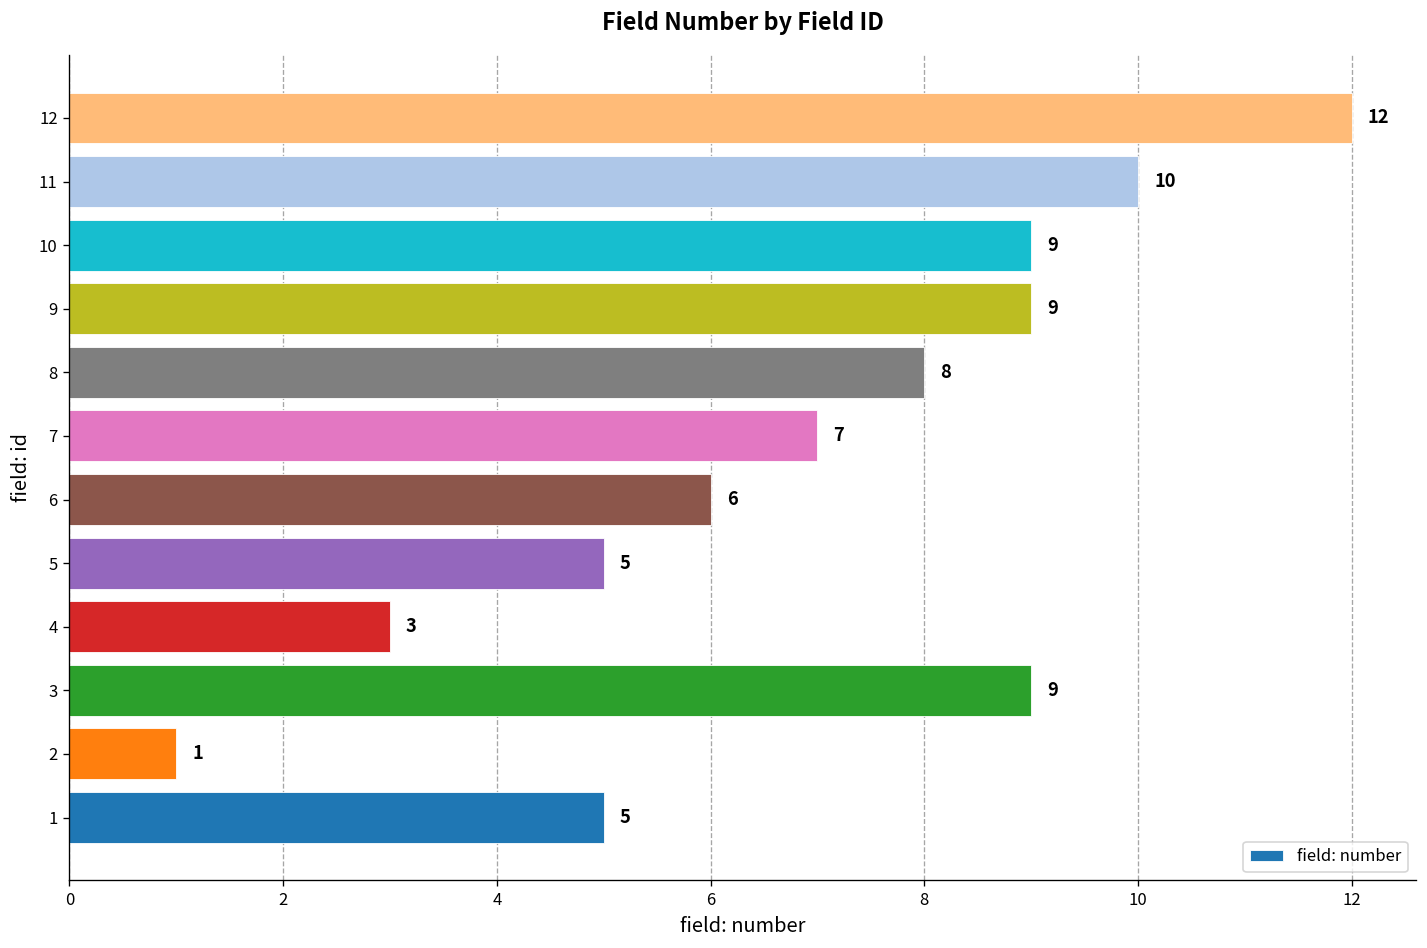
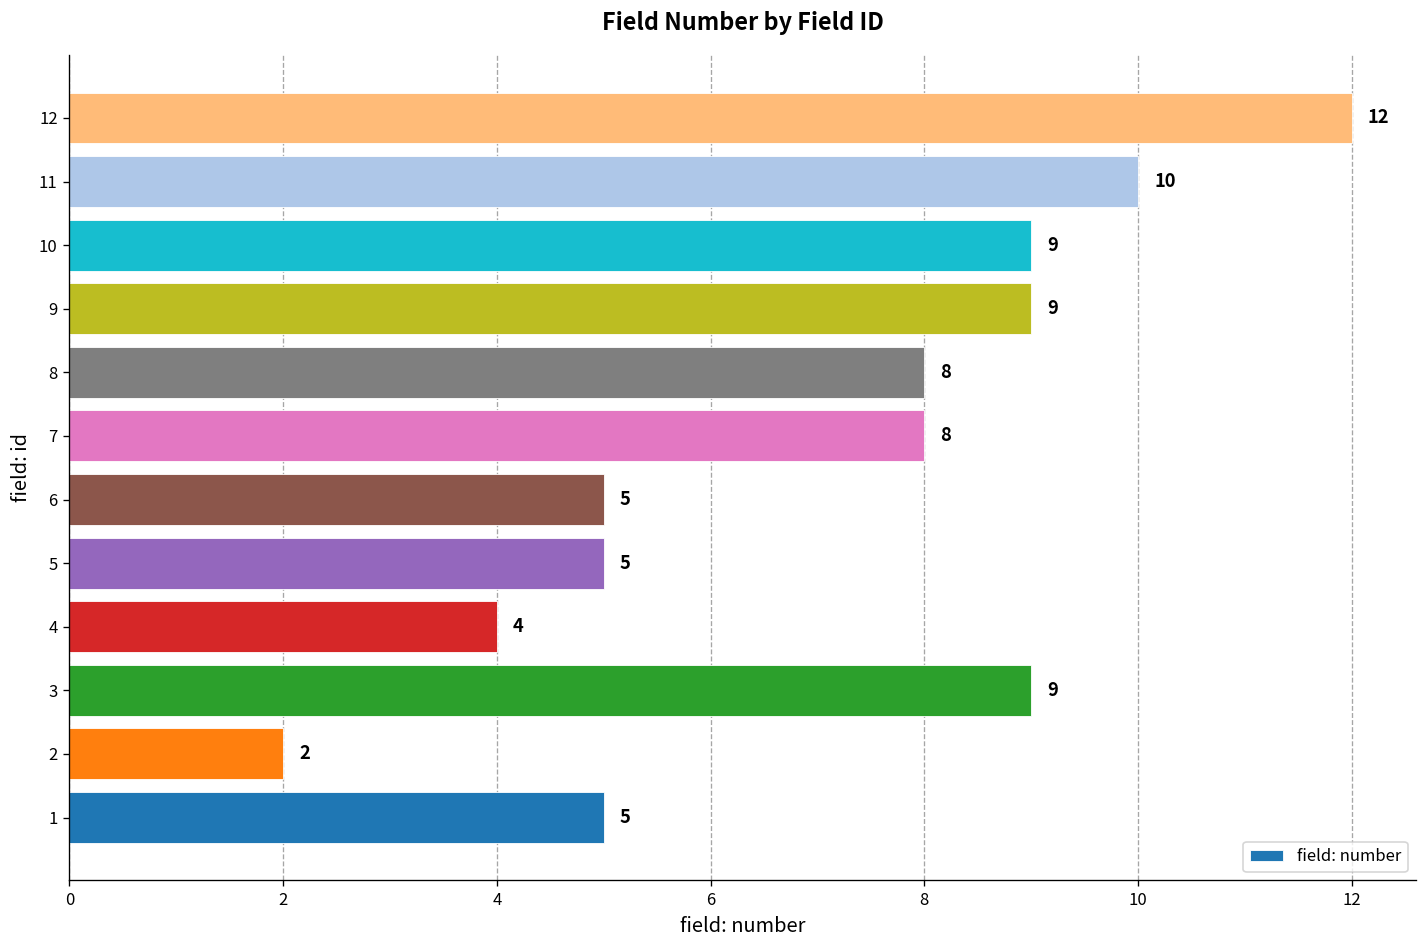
7: 7 -> 8
6: 6 -> 5
4: 3 -> 4
2: 1 -> 2
